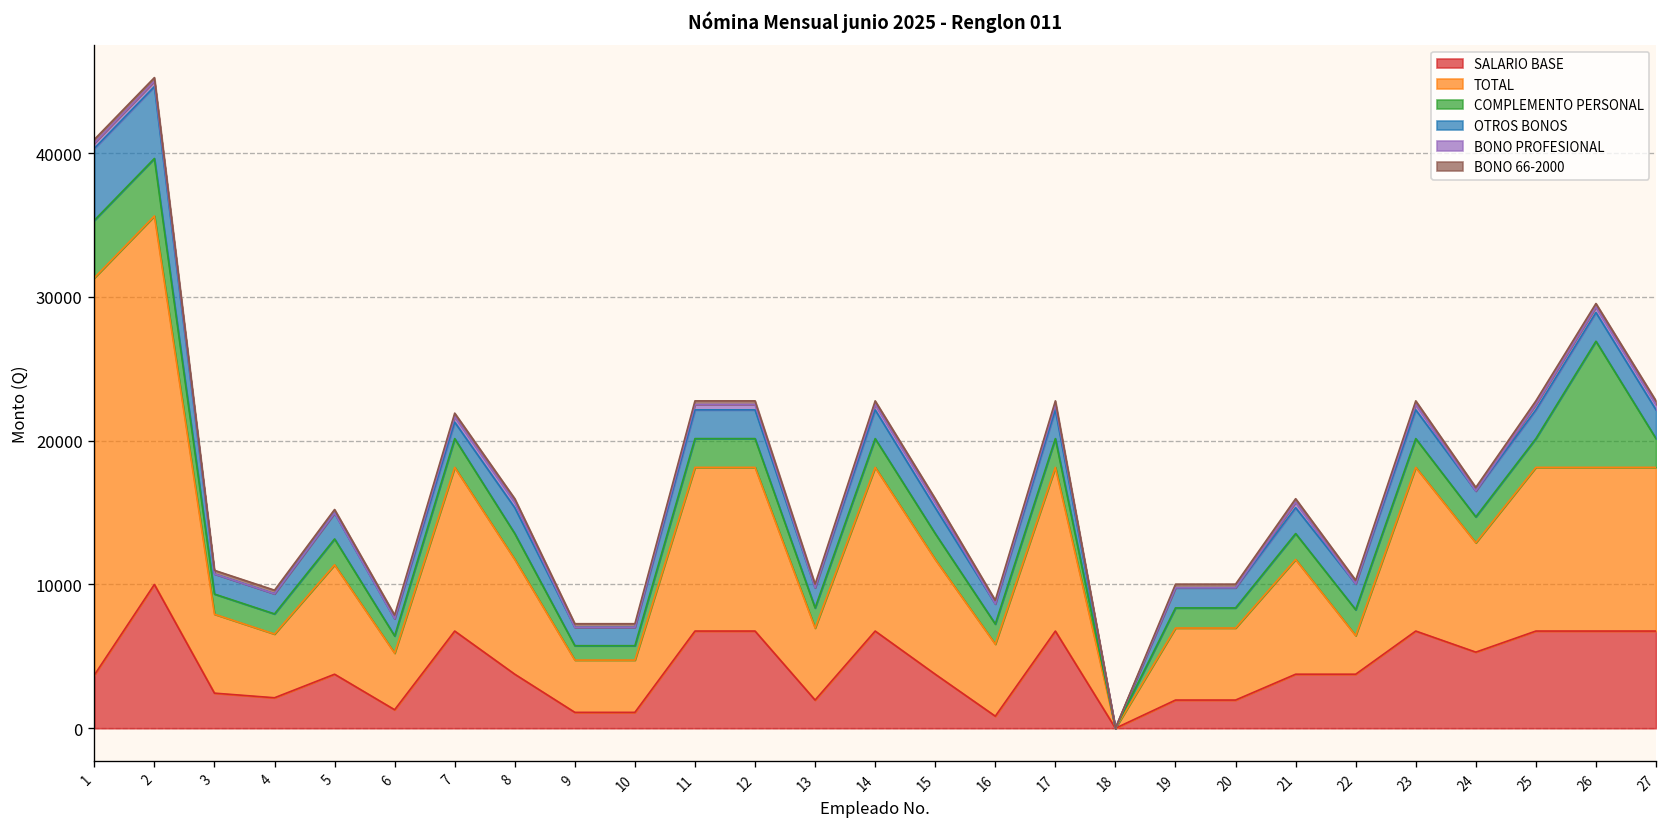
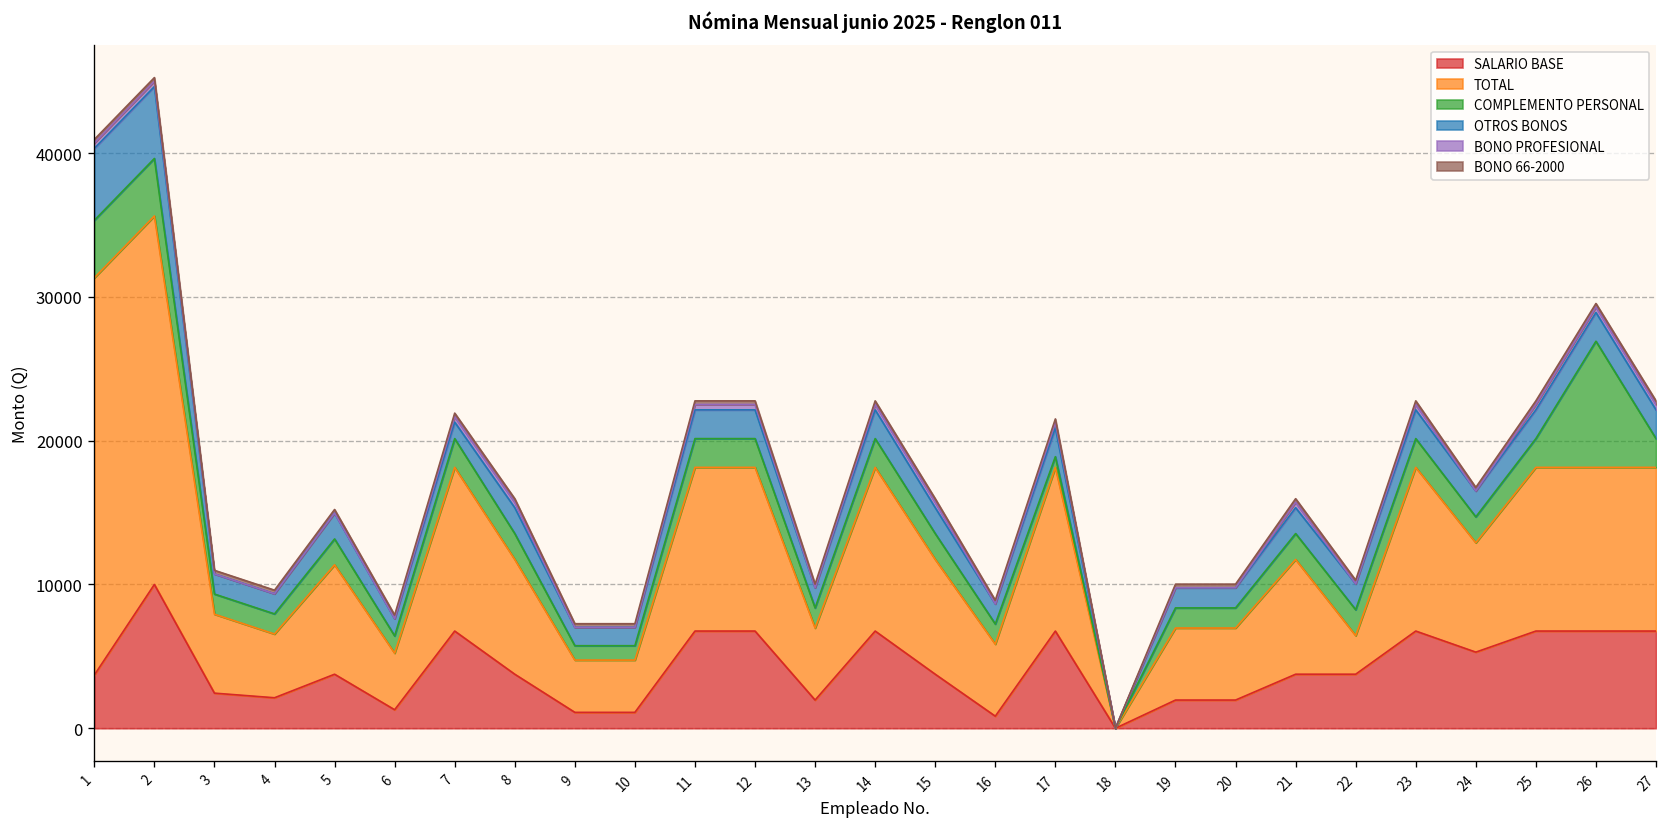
COMPLEMENTO PERSONAL, 17: 2000 -> 700
